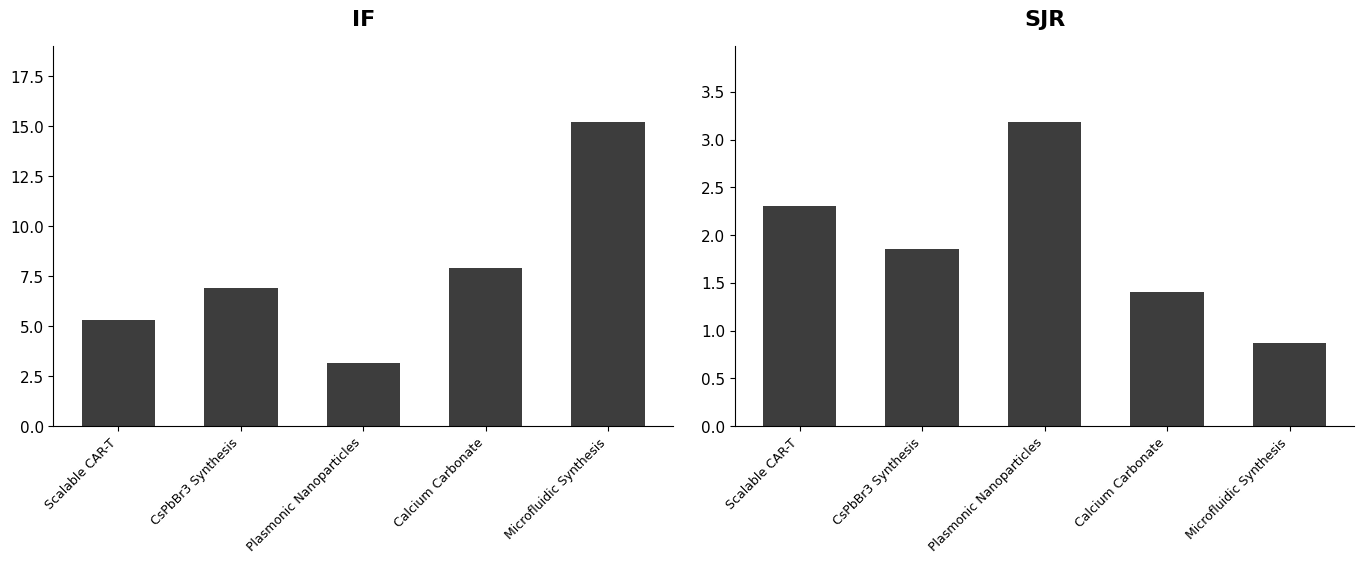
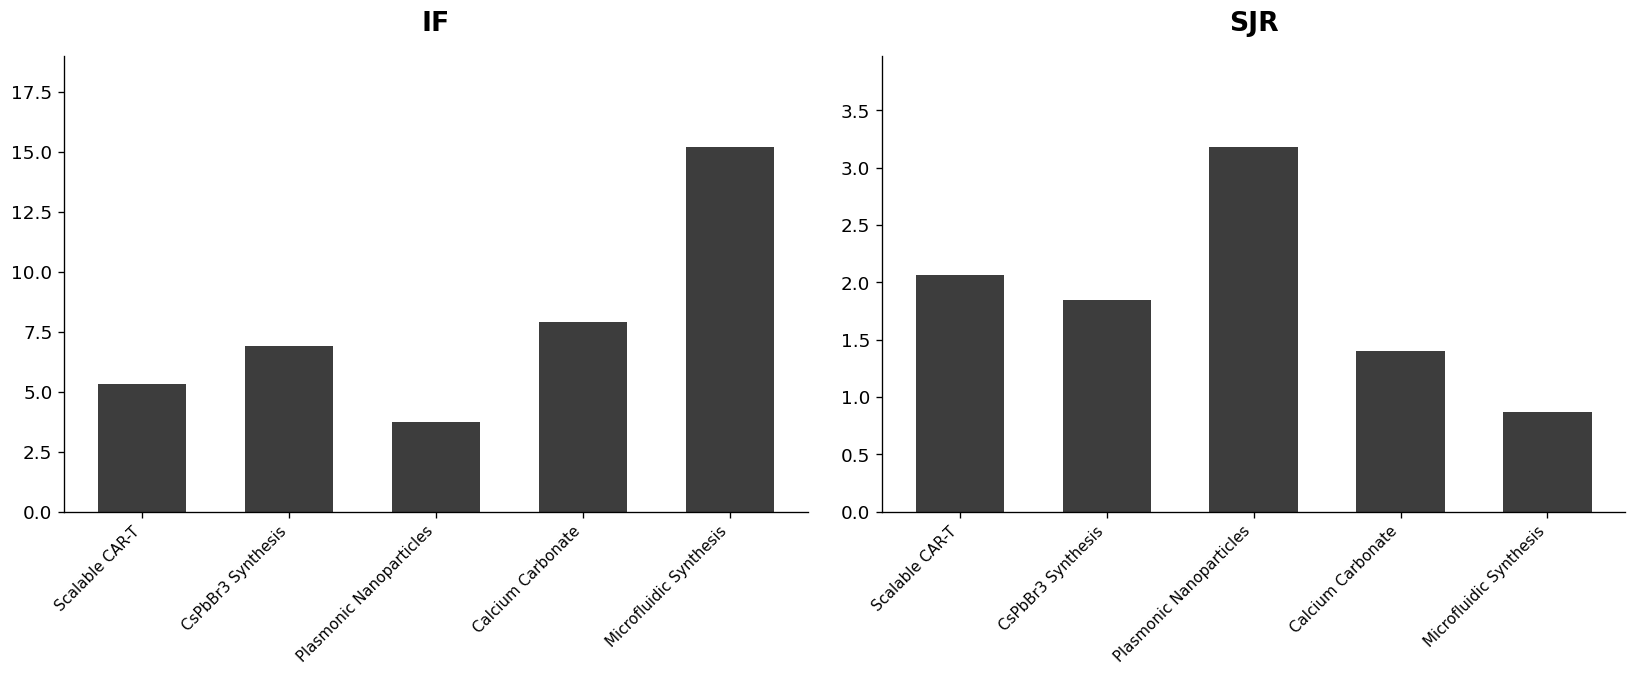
IF, Plasmonic Nanoparticles: 3.2 -> 3.7
SJR, Scalable CAR-T: 2.3 -> 2.1
